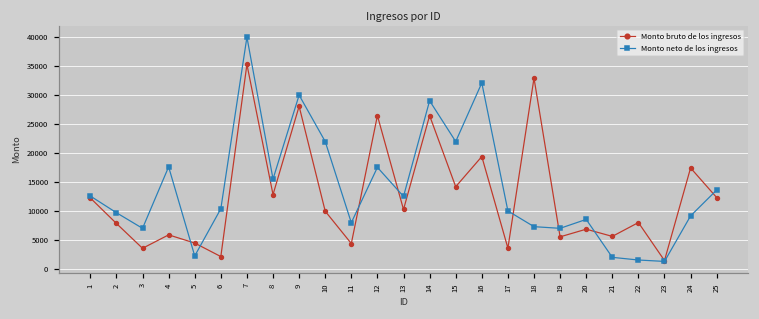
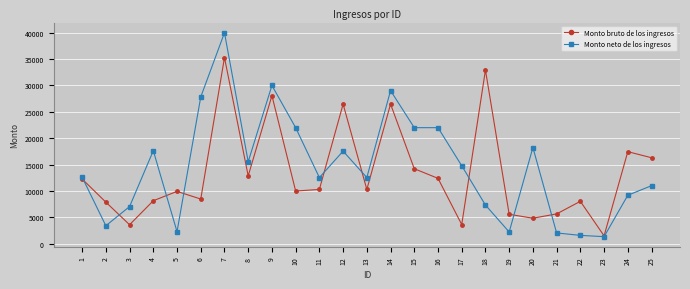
Monto neto de los ingresos, 2: 10000 -> 3000
Monto bruto de los ingresos, 4: 6000 -> 8000
Monto bruto de los ingresos, 5: 4000 -> 10000
Monto bruto de los ingresos, 6: 2000 -> 8000
Monto neto de los ingresos, 6: 10000 -> 28000
Monto bruto de los ingresos, 11: 4000 -> 10000
Monto neto de los ingresos, 11: 8000 -> 13000
Monto bruto de los ingresos, 16: 19000 -> 12000
Monto neto de los ingresos, 16: 32000 -> 22000
Monto neto de los ingresos, 17: 10000 -> 15000
Monto neto de los ingresos, 19: 7000 -> 2000
Monto bruto de los ingresos, 20: 7000 -> 5000
Monto neto de los ingresos, 20: 9000 -> 18000
Monto bruto de los ingresos, 25: 12000 -> 16000
Monto neto de los ingresos, 25: 14000 -> 11000
